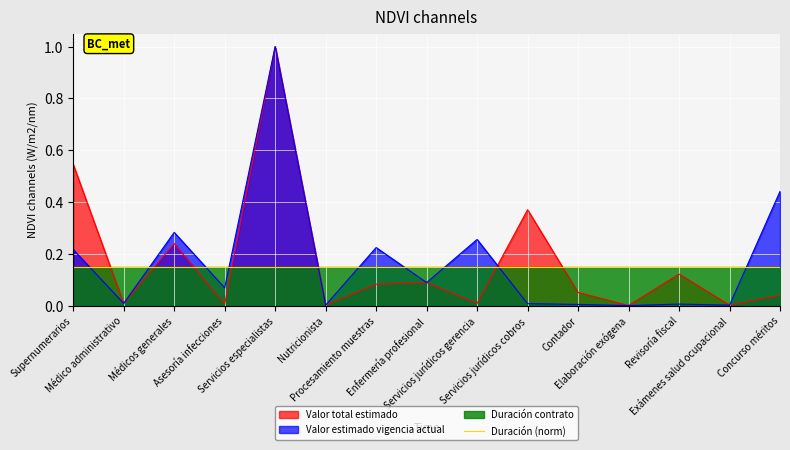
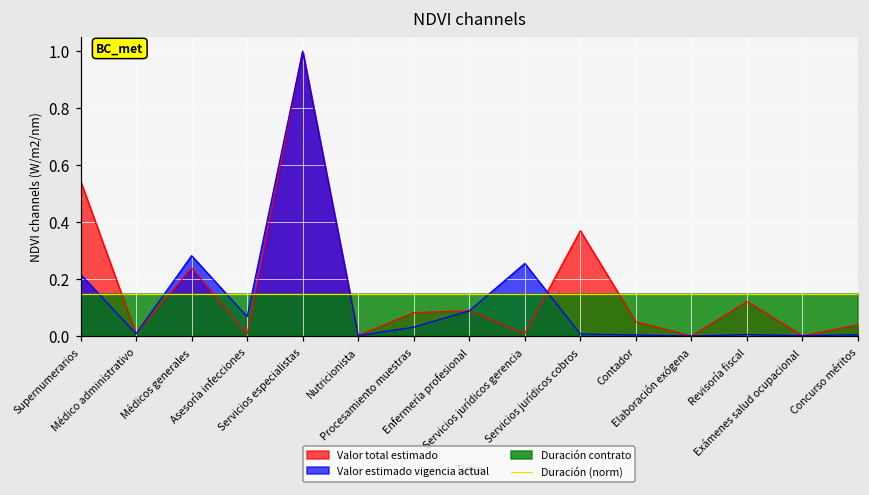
Valor estimado vigencia actual, Procesamiento muestras: 0.22 -> 0.03
Valor estimado vigencia actual, Concurso méritos: 0.44 -> 0.01
